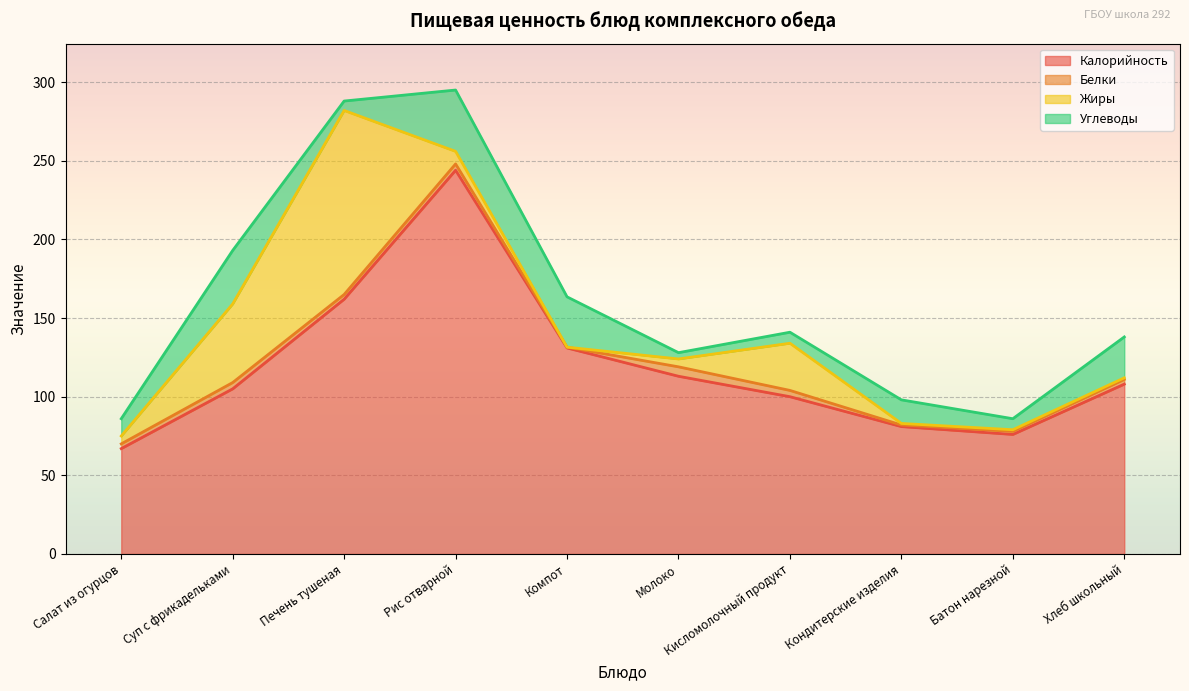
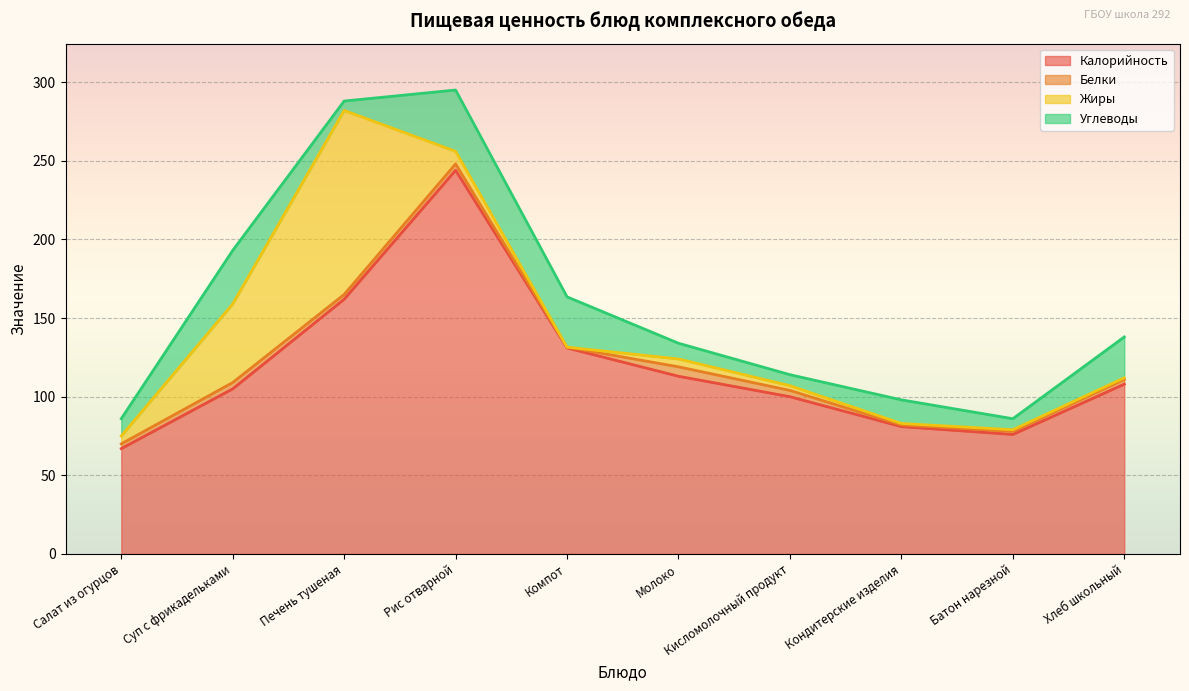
Углеводы, Молоко: 4 -> 10
Жиры, Кисломолочный продукт: 30 -> 3
